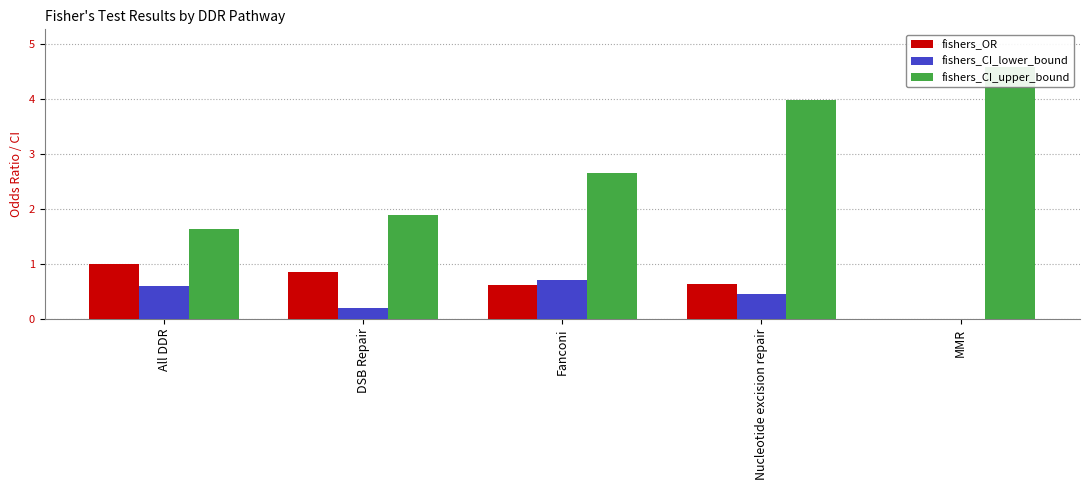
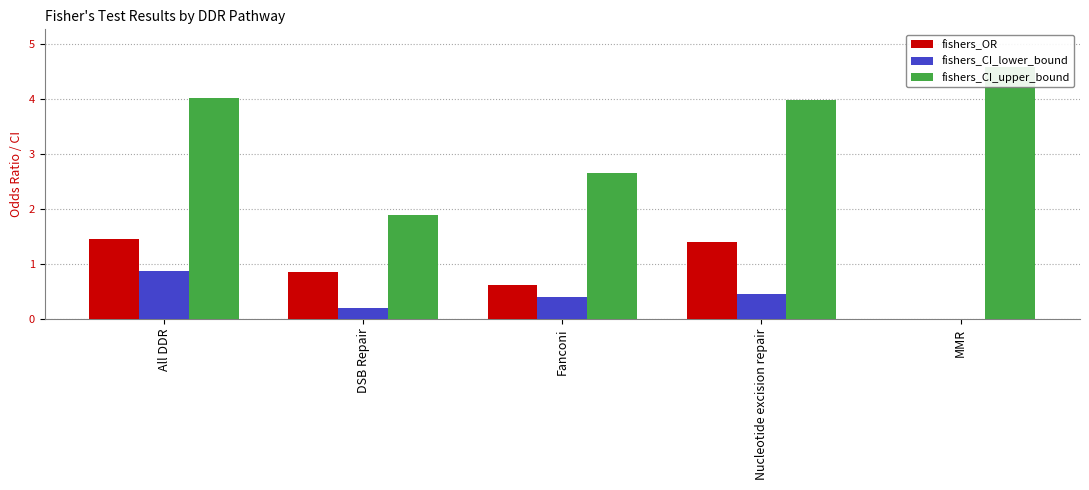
fishers_OR, All DDR: 1.0 -> 1.5
fishers_CI_lower_bound, All DDR: 0.6 -> 0.9
fishers_CI_upper_bound, All DDR: 1.6 -> 4.0
fishers_CI_lower_bound, Fanconi: 0.7 -> 0.4
fishers_OR, Nucleotide excision repair: 0.6 -> 1.4
